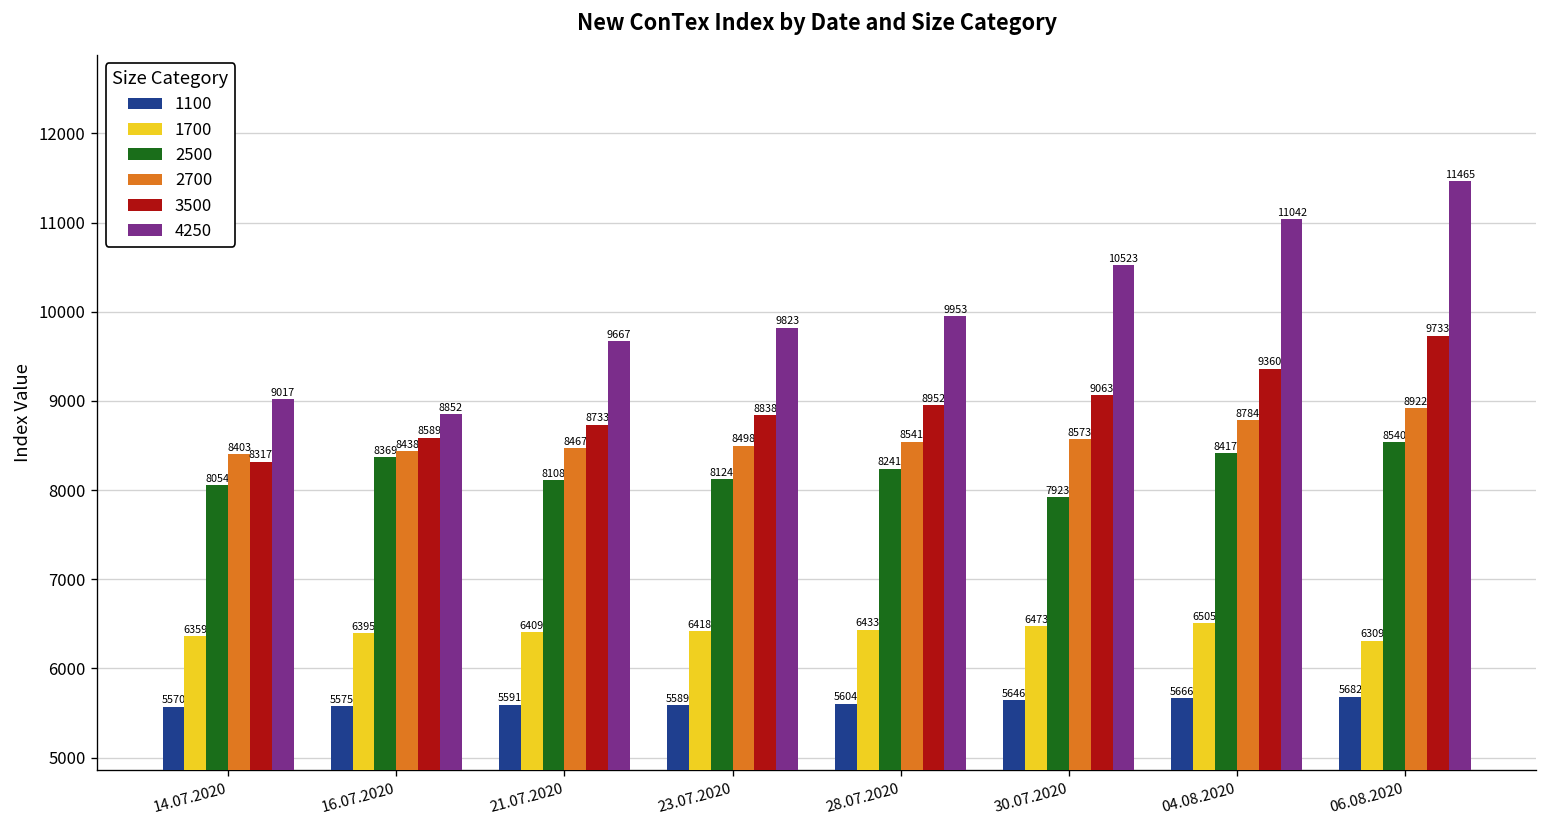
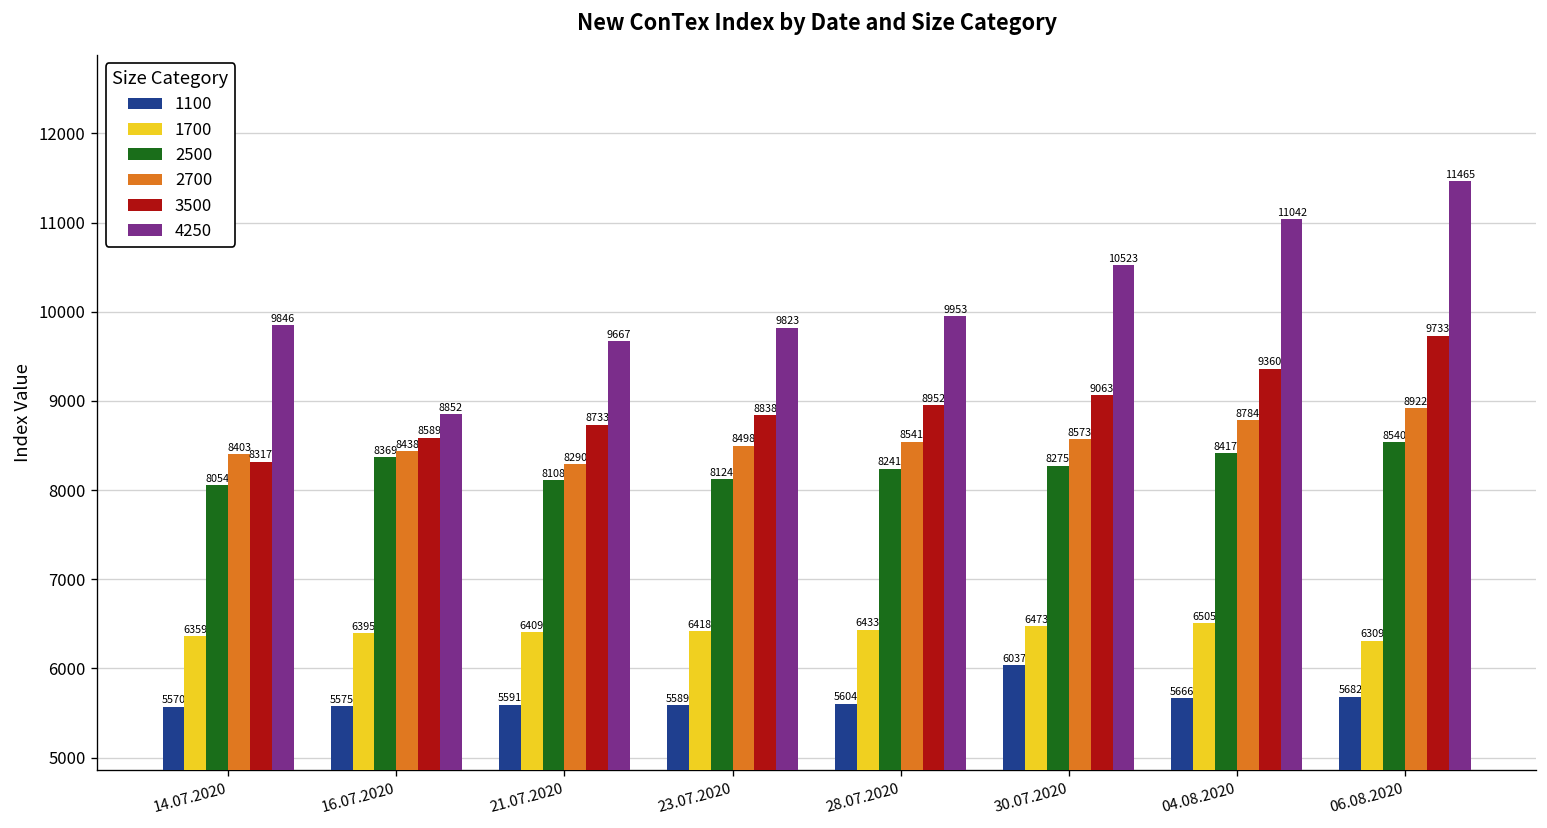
4250, 14.07.2020: 9017 -> 9846
2700, 21.07.2020: 8467 -> 8290
1100, 30.07.2020: 5646 -> 6037
2500, 30.07.2020: 7923 -> 8275
